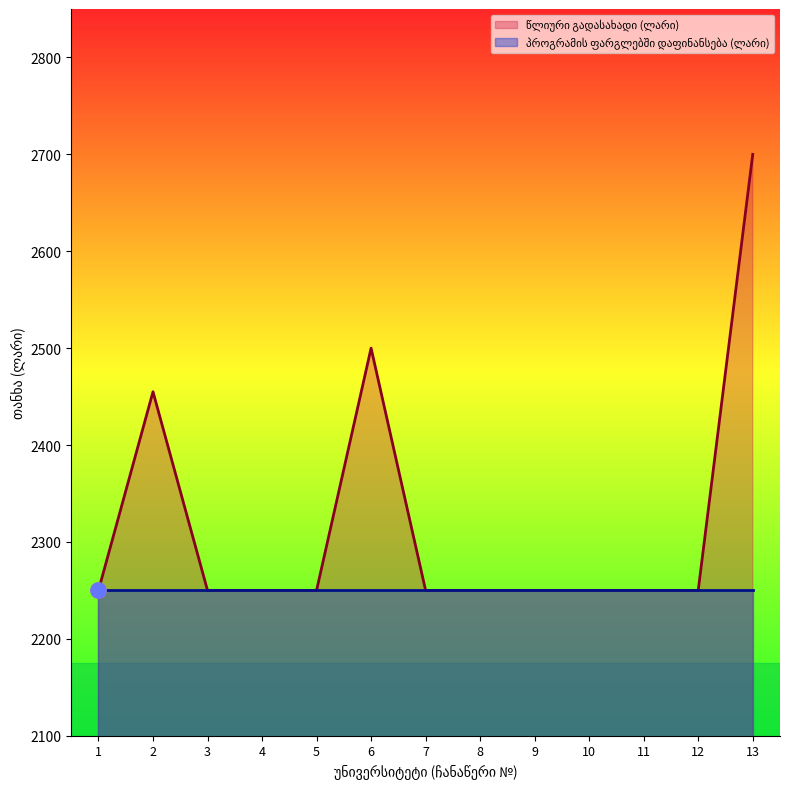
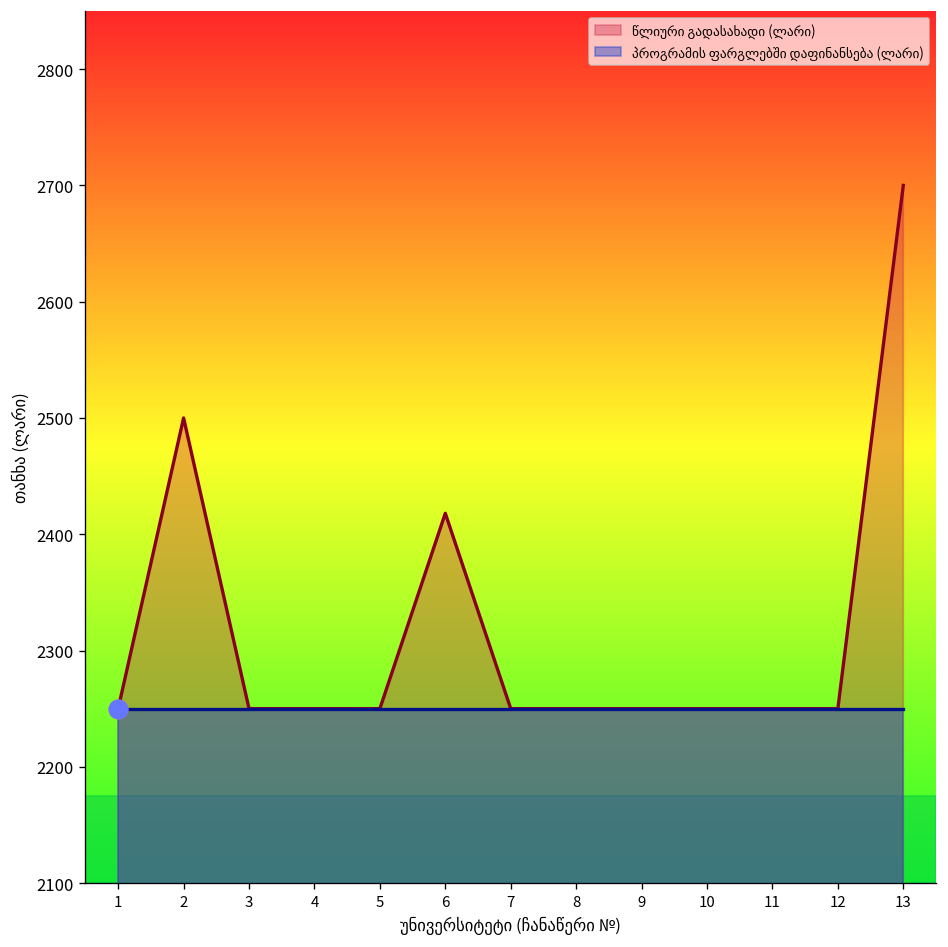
წლიური გადასახადი (ლარი), 2: 2460 -> 2500
წლიური გადასახადი (ლარი), 6: 2500 -> 2420
